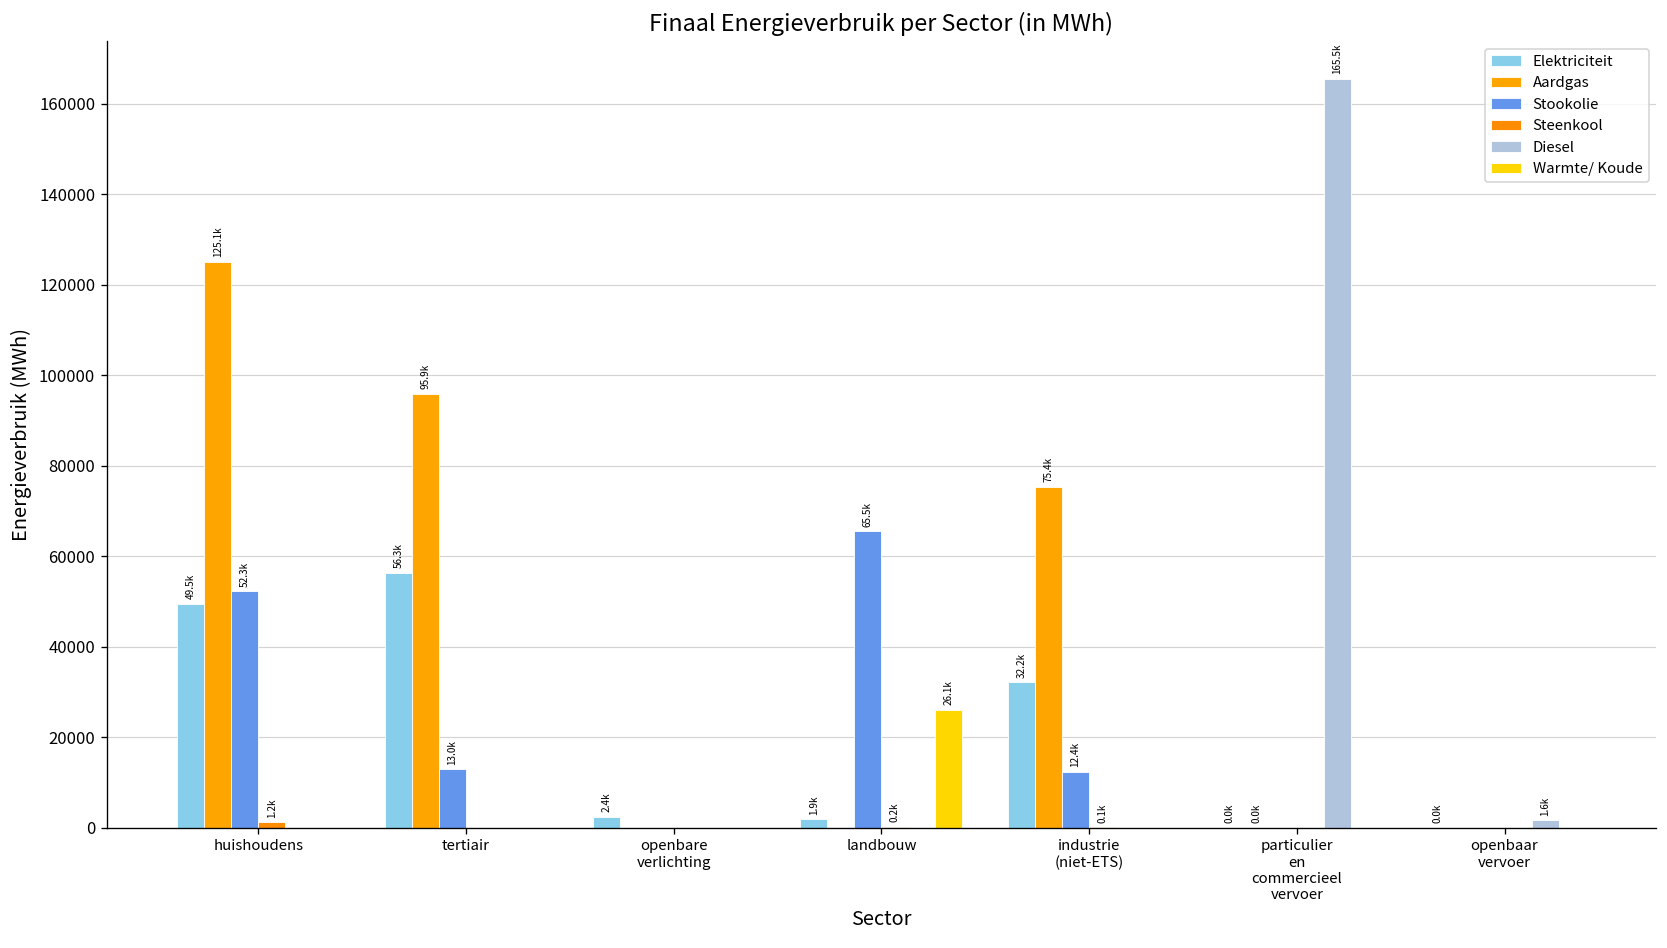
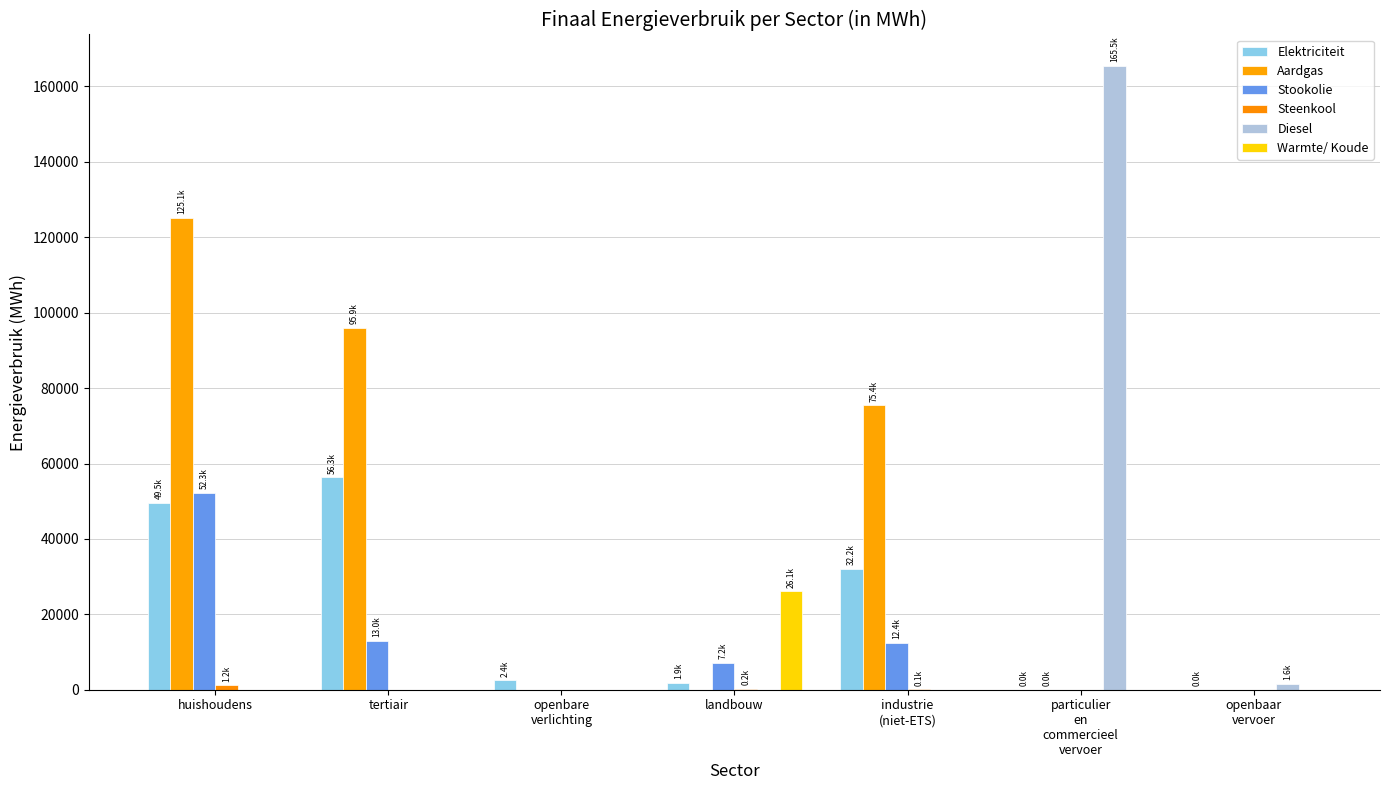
Stookolie, landbouw: 65.5k -> 7.2k
